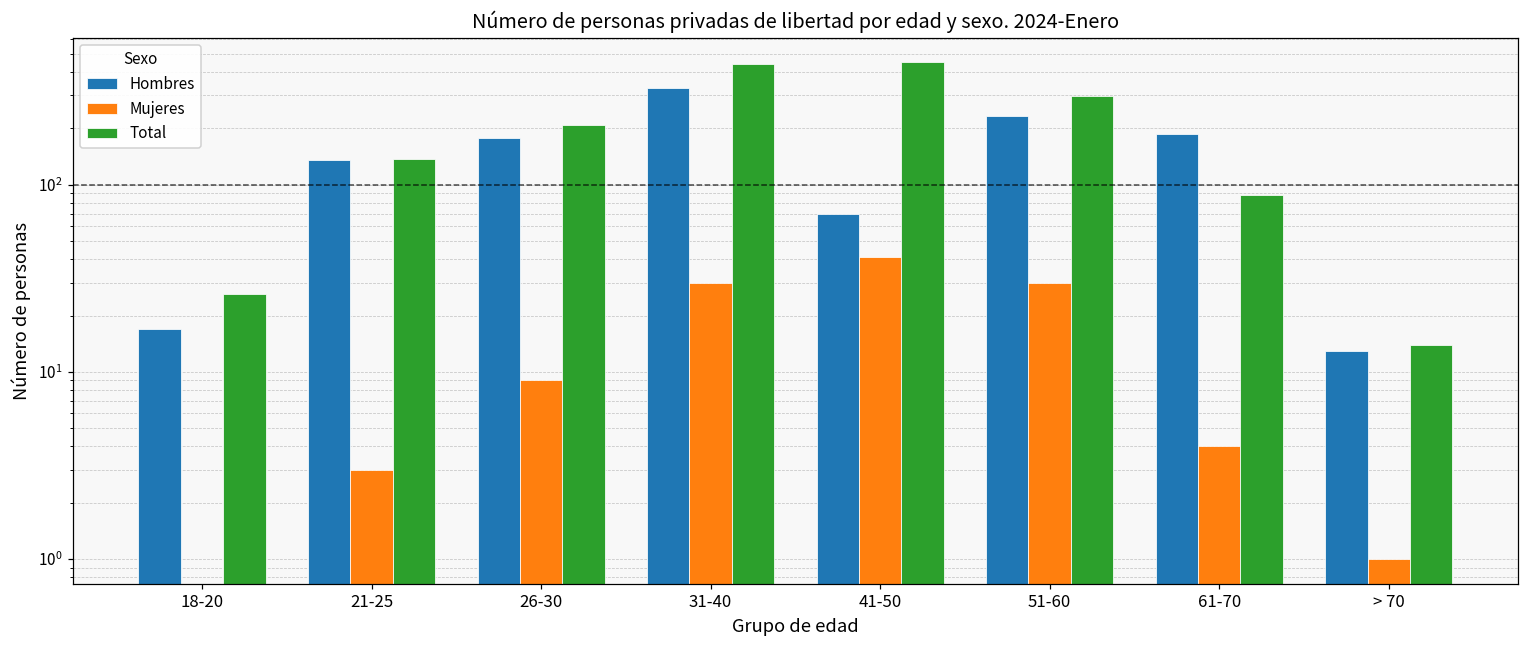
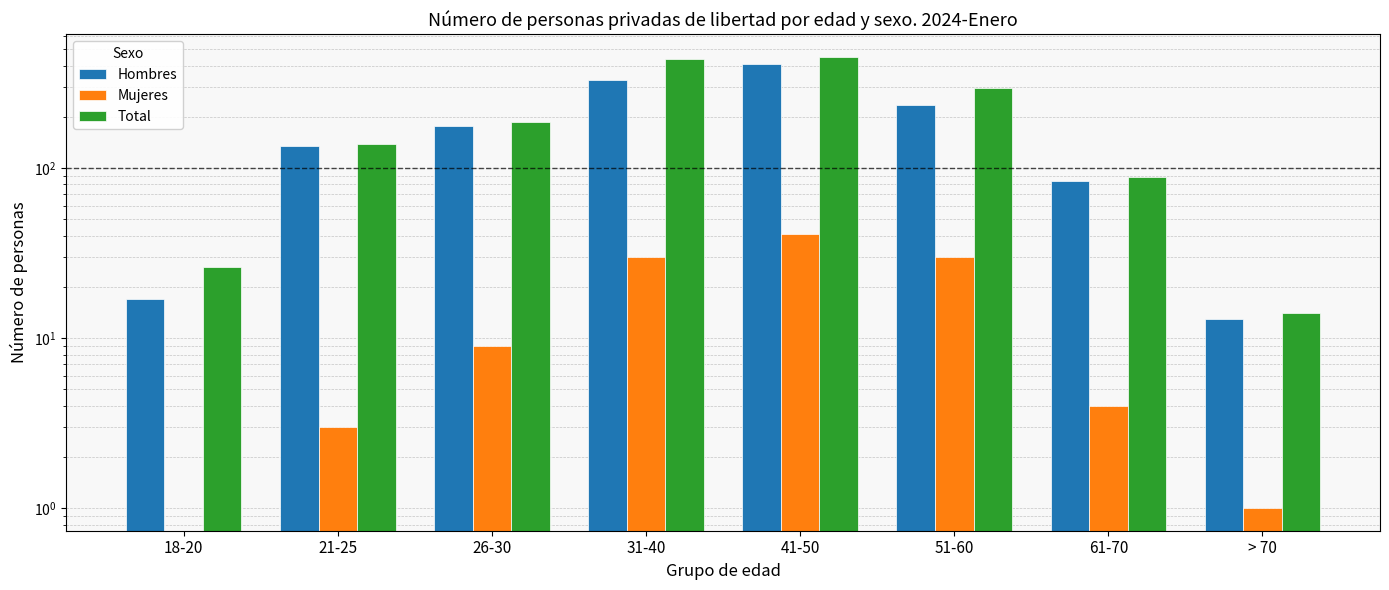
Total, 26-30: 210 -> 190
Hombres, 41-50: 70 -> 410
Hombres, 61-70: 190 -> 80
